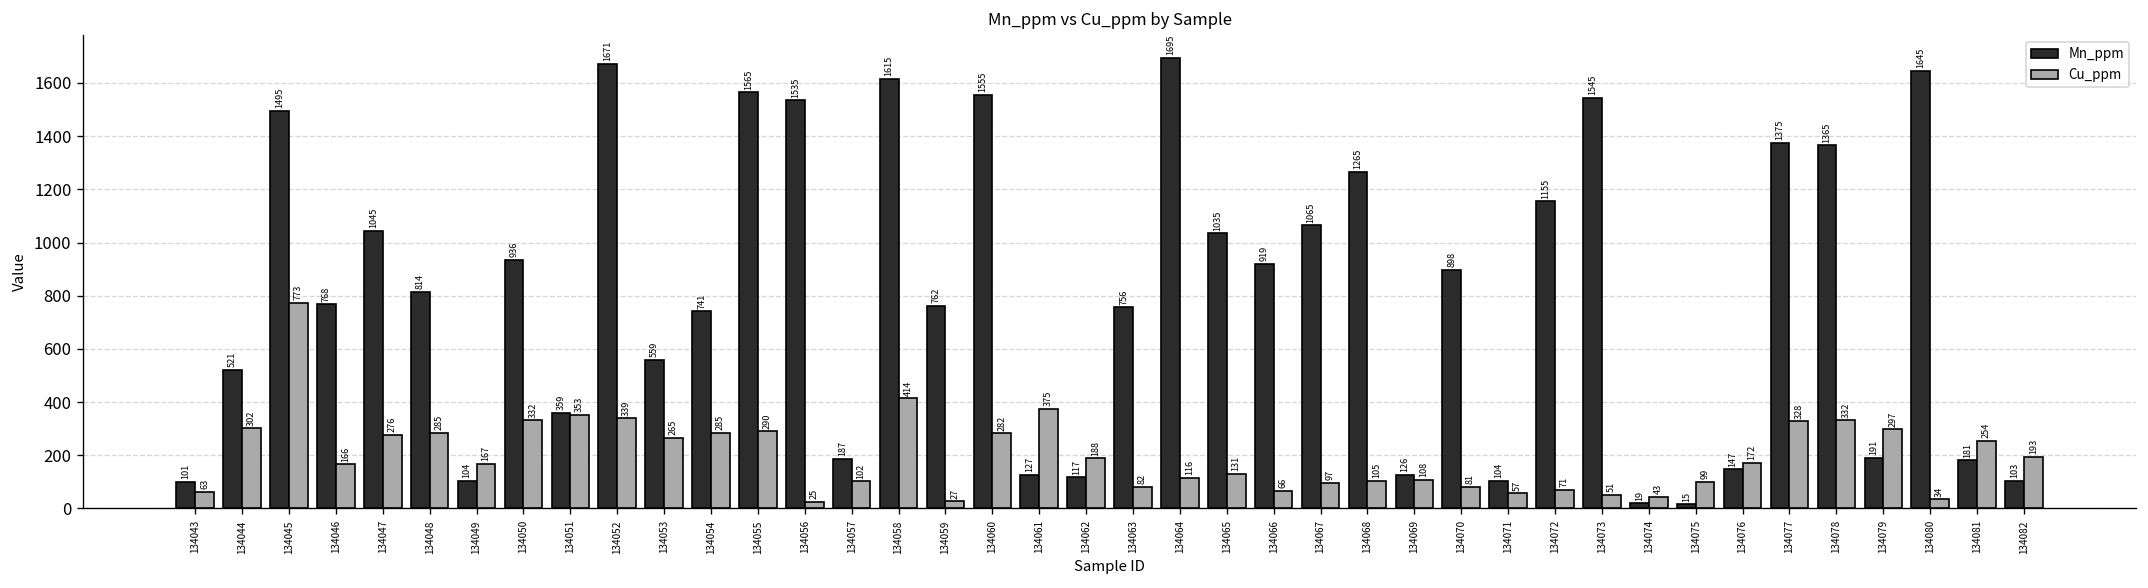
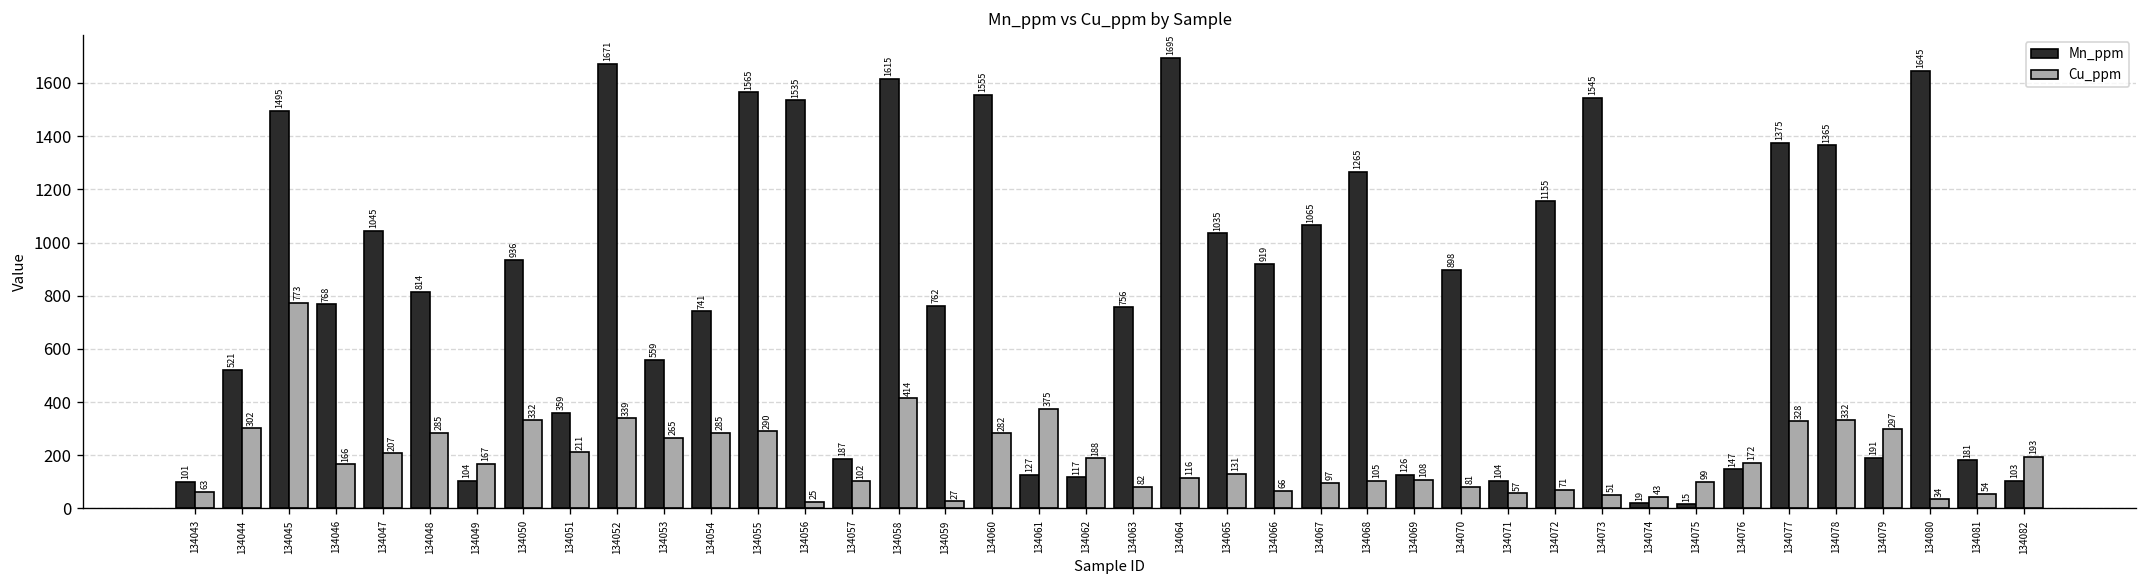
Cu_ppm, 134047: 276 -> 207
Cu_ppm, 134051: 353 -> 211
Cu_ppm, 134081: 254 -> 54
